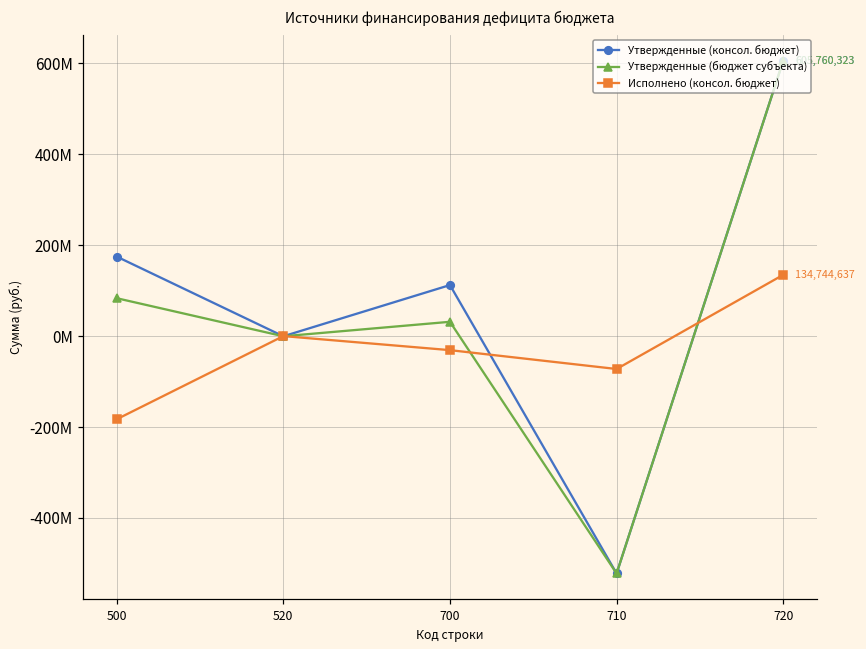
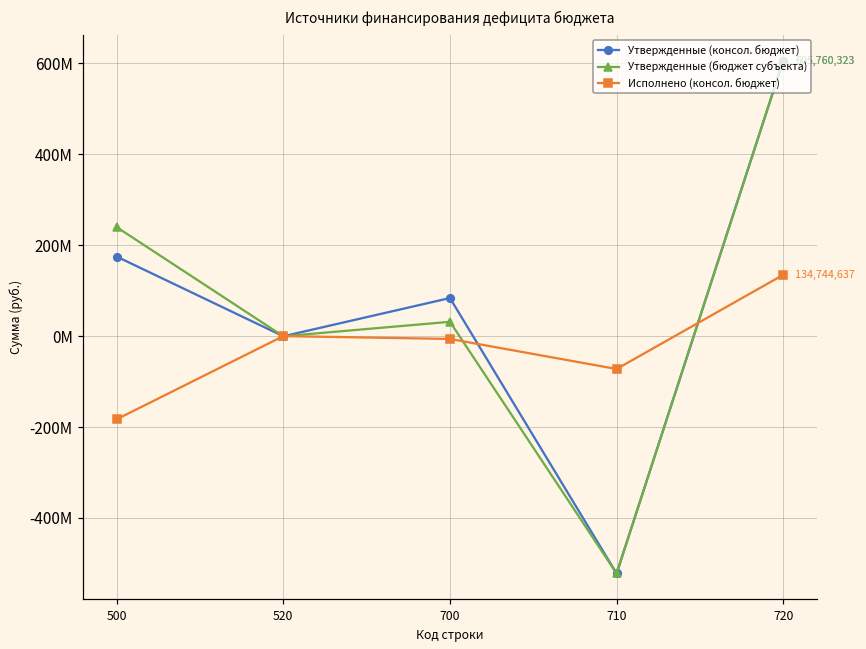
Утвержденные (бюджет субъекта), 500: 80000000 -> 240000000
Утвержденные (консол. бюджет), 700: 110000000 -> 80000000
Исполнено (консол. бюджет), 700: -30000000 -> -10000000
